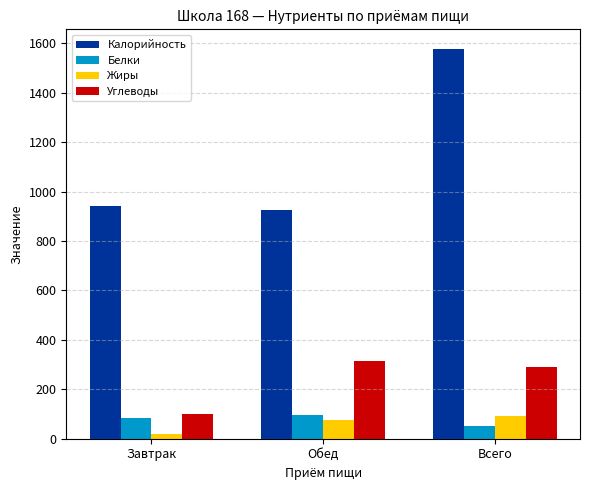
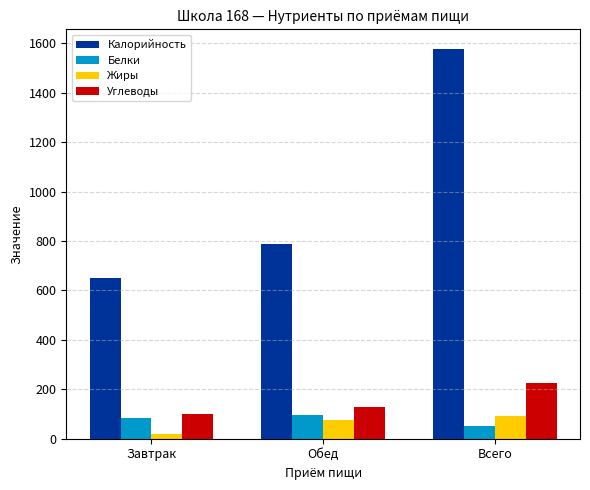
Калорийность, Завтрак: 940 -> 650
Калорийность, Обед: 930 -> 790
Углеводы, Обед: 310 -> 130
Углеводы, Всего: 290 -> 230
